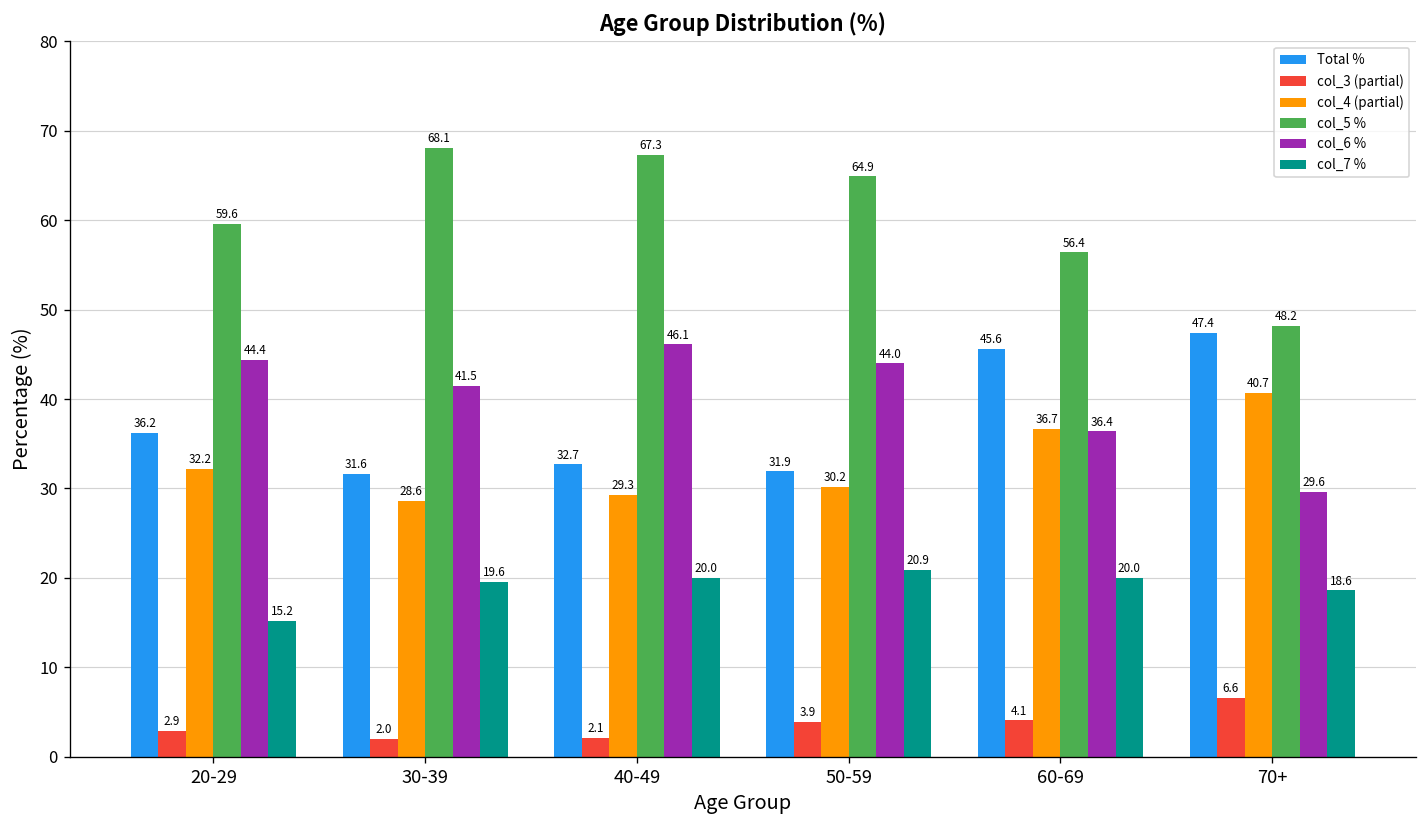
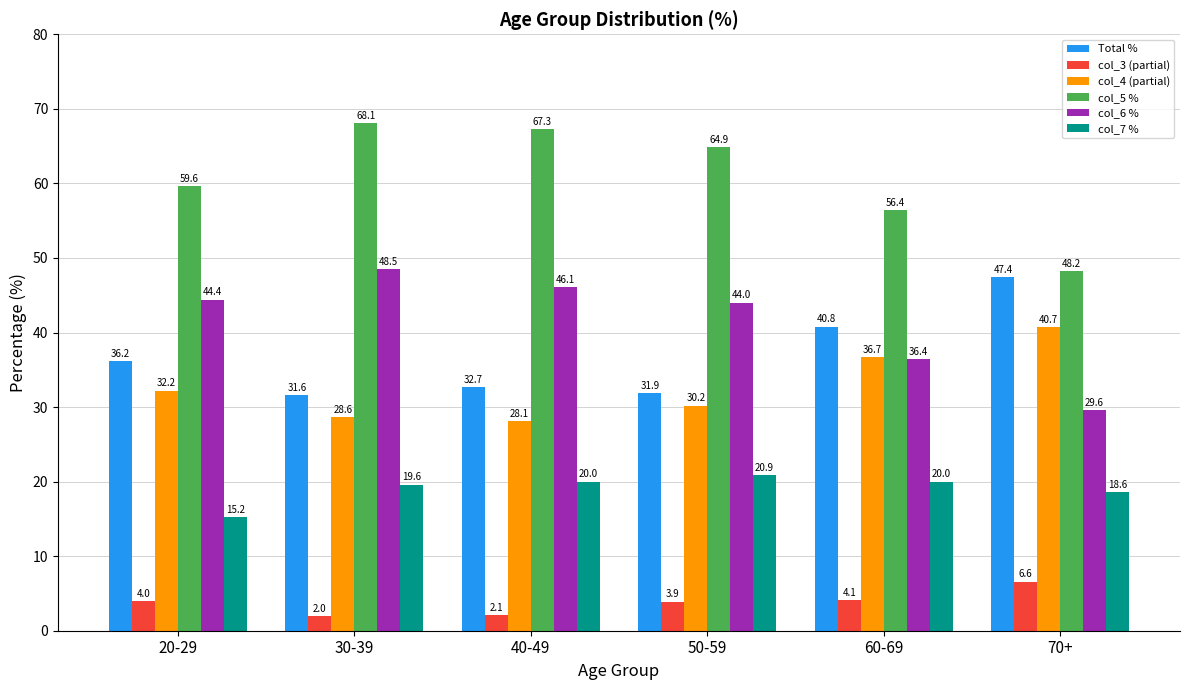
col_3 (partial), 20-29: 2.9 -> 4.0
col_6 %, 30-39: 41.5 -> 48.5
col_4 (partial), 40-49: 29.3 -> 28.1
Total %, 60-69: 45.6 -> 40.8
